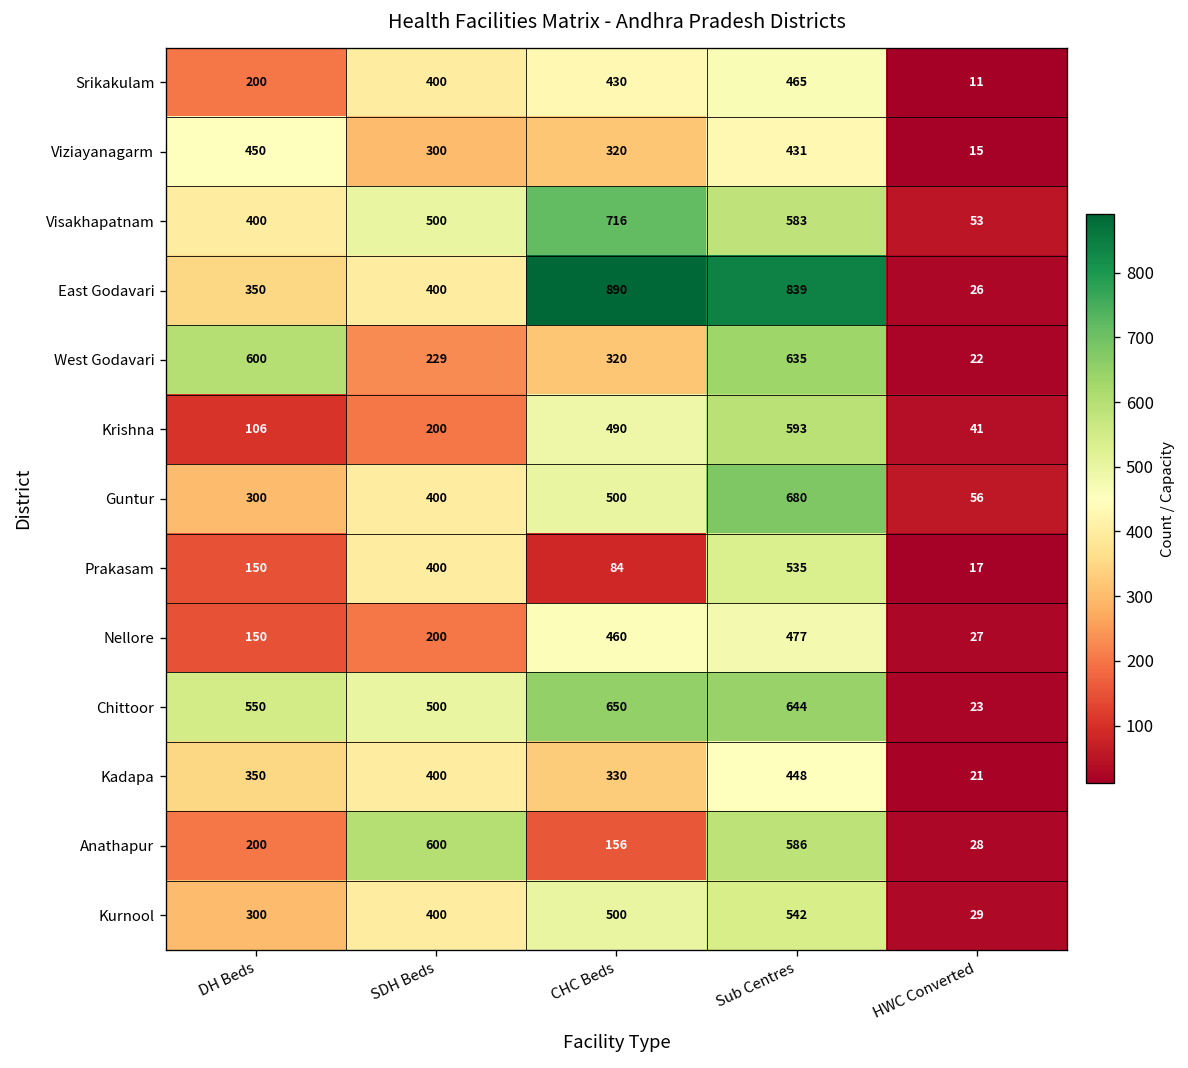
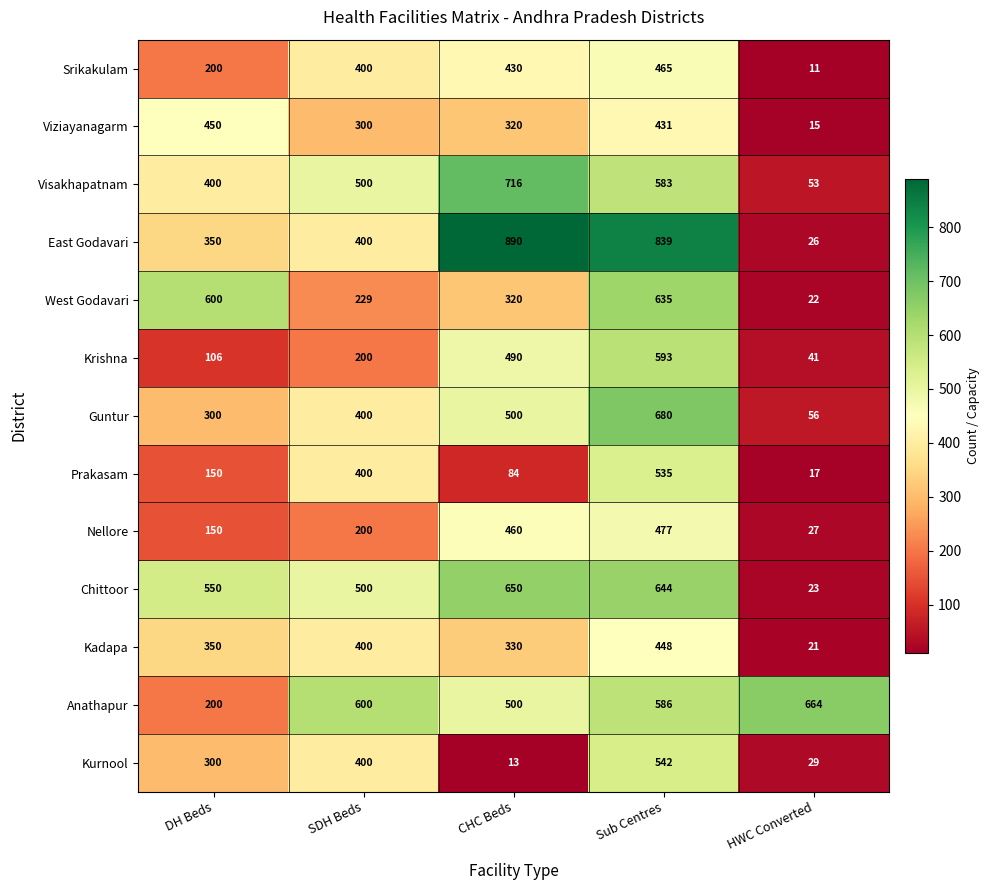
Anathapur, CHC Beds: 156 -> 500
Anathapur, HWC Converted: 28 -> 664
Kurnool, CHC Beds: 500 -> 13
